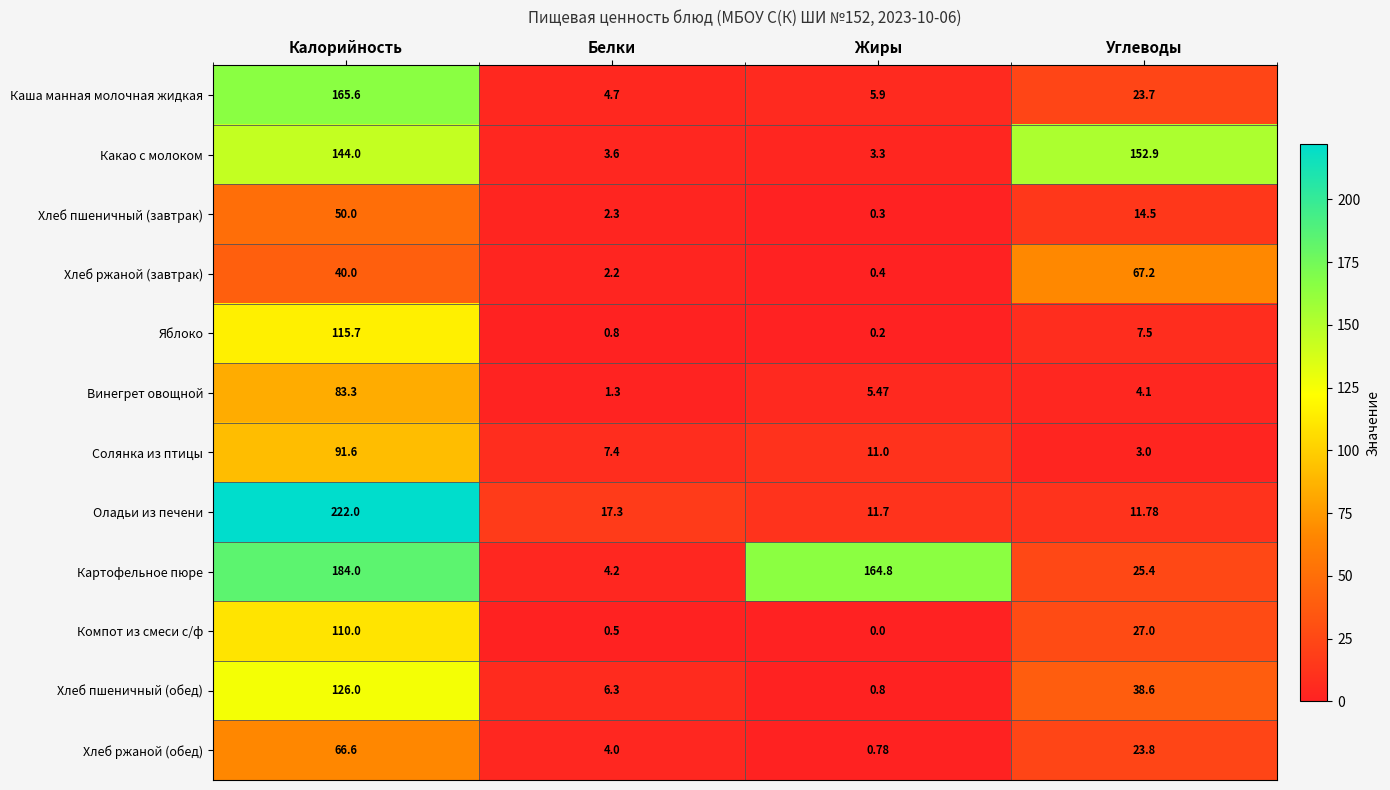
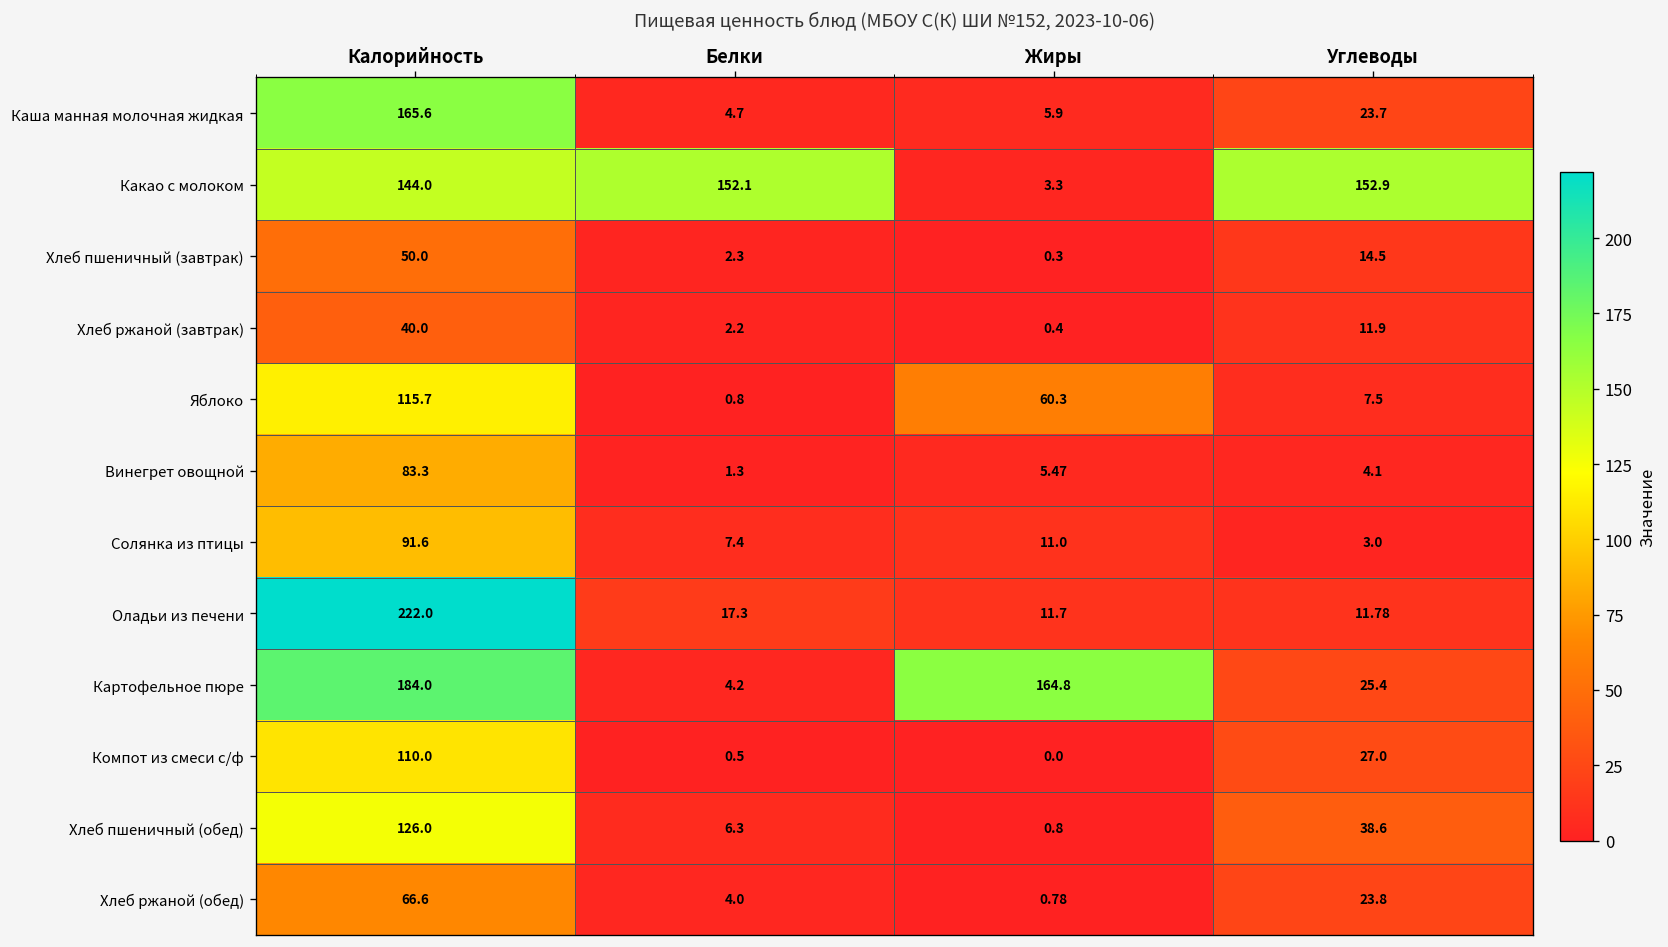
Какао с молоком, Белки: 3.6 -> 152.1
Хлеб ржаной (завтрак), Углеводы: 67.2 -> 11.9
Яблоко, Жиры: 0.2 -> 60.3
